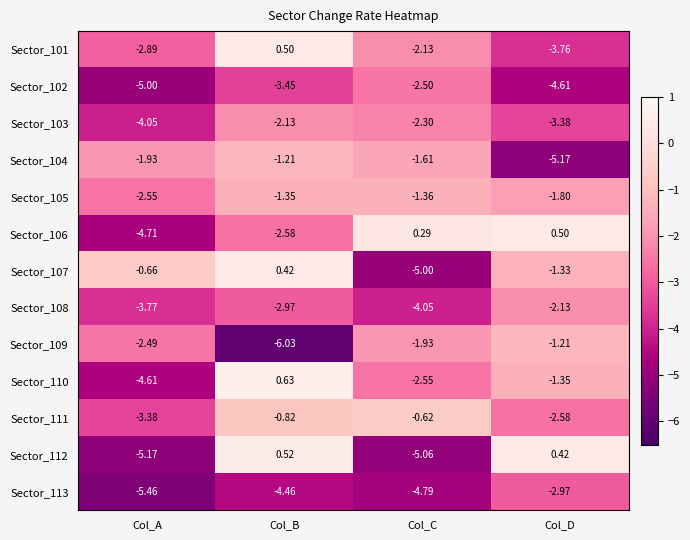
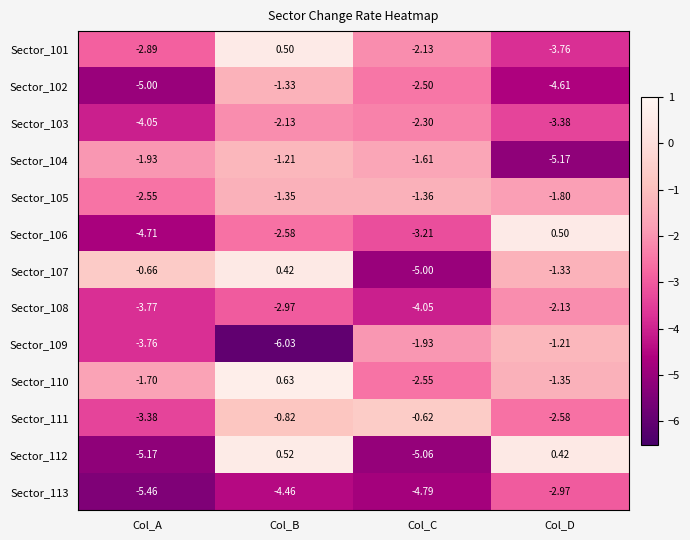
Sector_102, Col_B: -3.45 -> -1.33
Sector_106, Col_C: 0.29 -> -3.21
Sector_109, Col_A: -2.49 -> -3.76
Sector_110, Col_A: -4.61 -> -1.70
